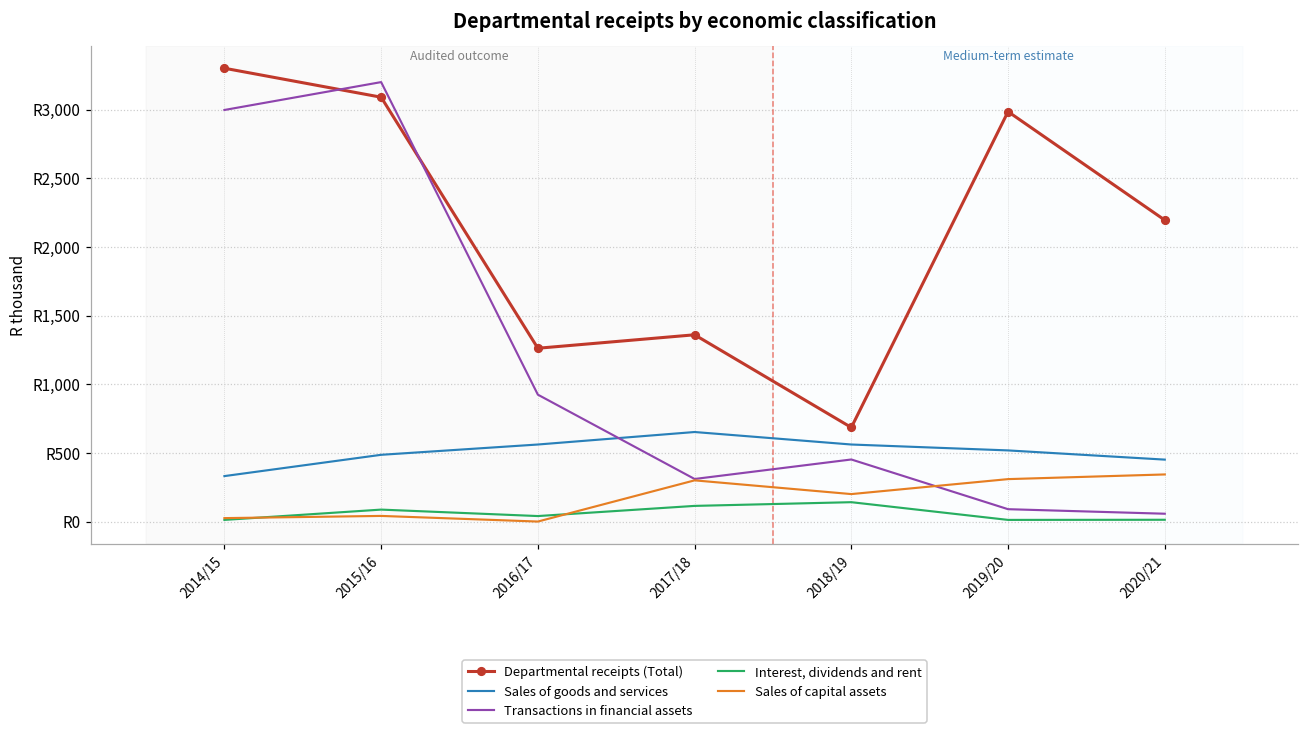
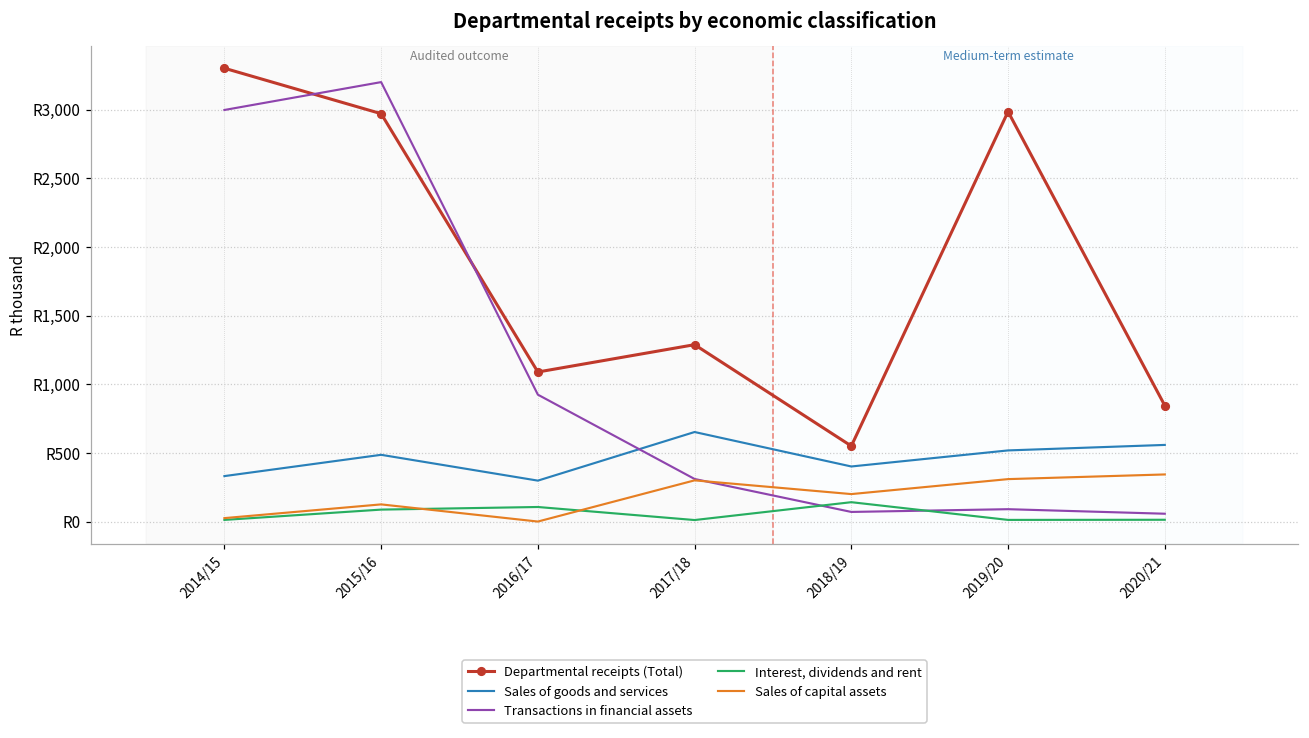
Departmental receipts (Total), 2015/16: R3,090 -> R2,970
Sales of capital assets, 2015/16: R40 -> R130
Departmental receipts (Total), 2016/17: R1,260 -> R1,090
Sales of goods and services, 2016/17: R560 -> R300
Interest, dividends and rent, 2016/17: R40 -> R110
Departmental receipts (Total), 2017/18: R1,360 -> R1,290
Interest, dividends and rent, 2017/18: R110 -> R10
Departmental receipts (Total), 2018/19: R690 -> R550
Sales of goods and services, 2018/19: R560 -> R400
Transactions in financial assets, 2018/19: R450 -> R70
Departmental receipts (Total), 2020/21: R2,200 -> R850
Sales of goods and services, 2020/21: R450 -> R560
